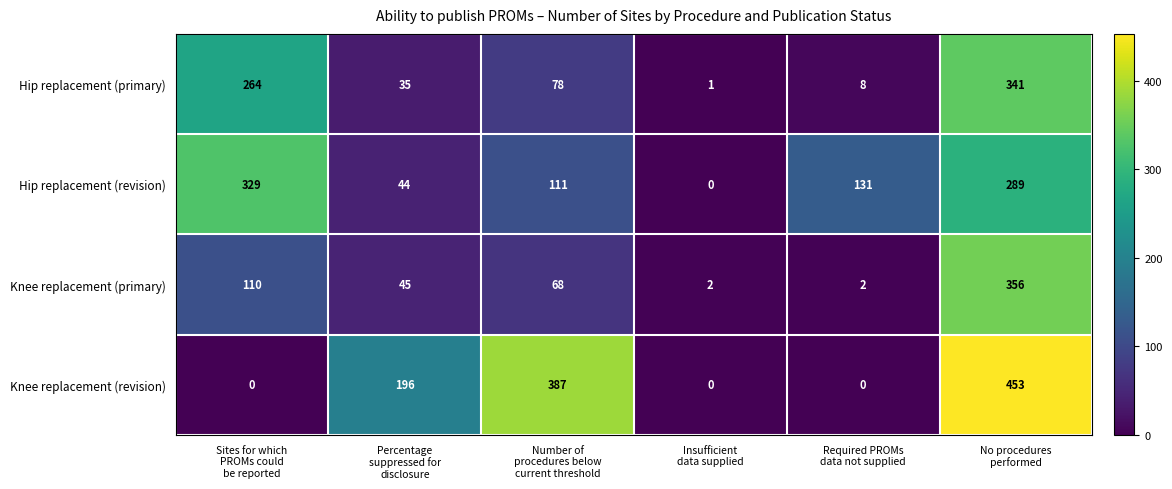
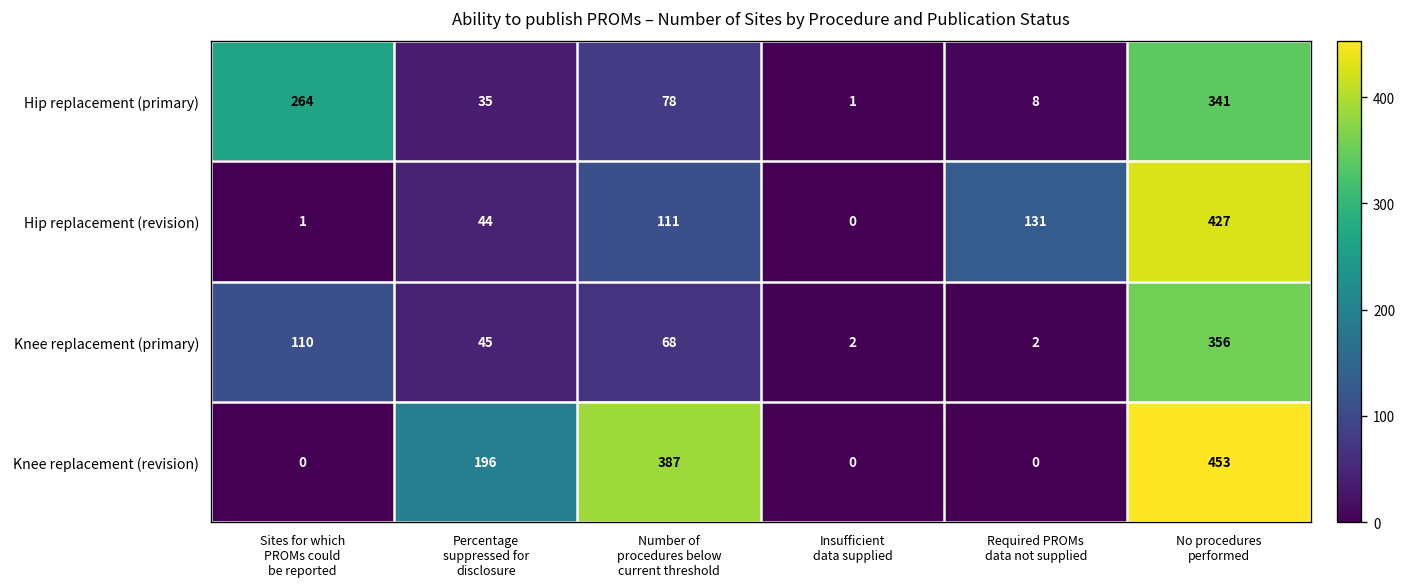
Hip replacement (revision), Sites for which PROMs could be reported: 329 -> 1
Hip replacement (revision), No procedures performed: 289 -> 427
